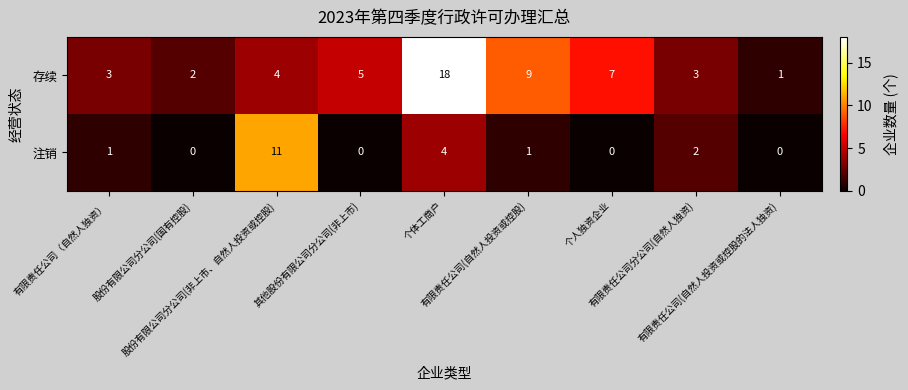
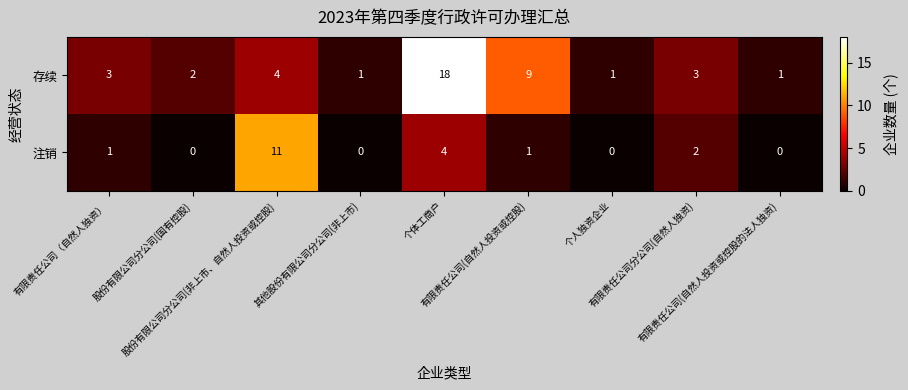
存续, 其他股份有限公司分公司(非上市): 5 -> 1
存续, 个人独资企业: 7 -> 1
